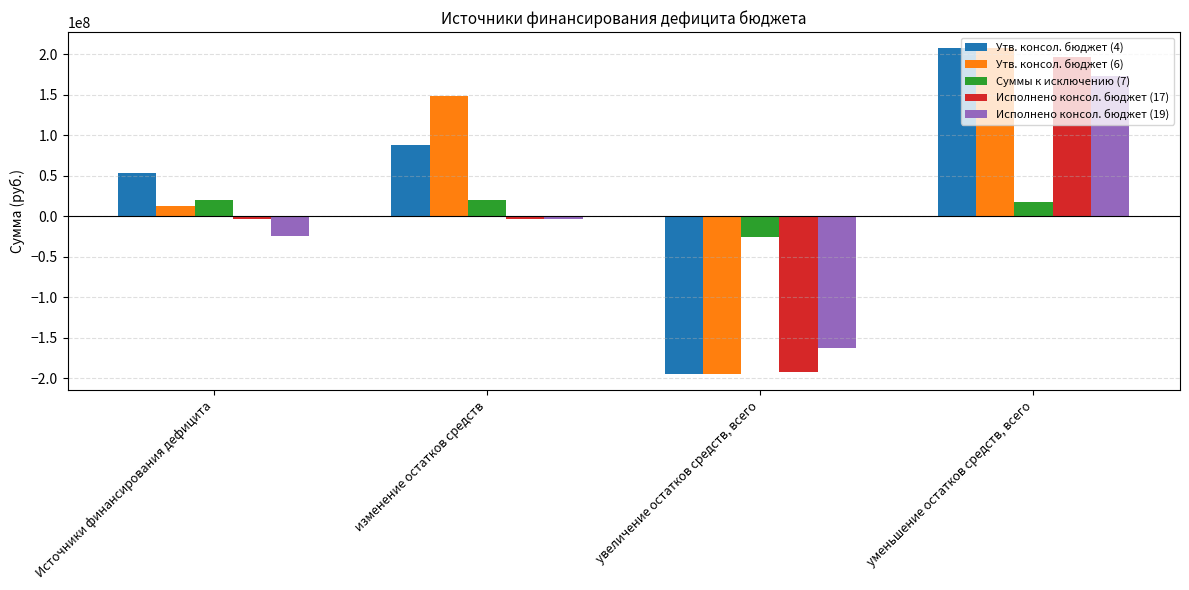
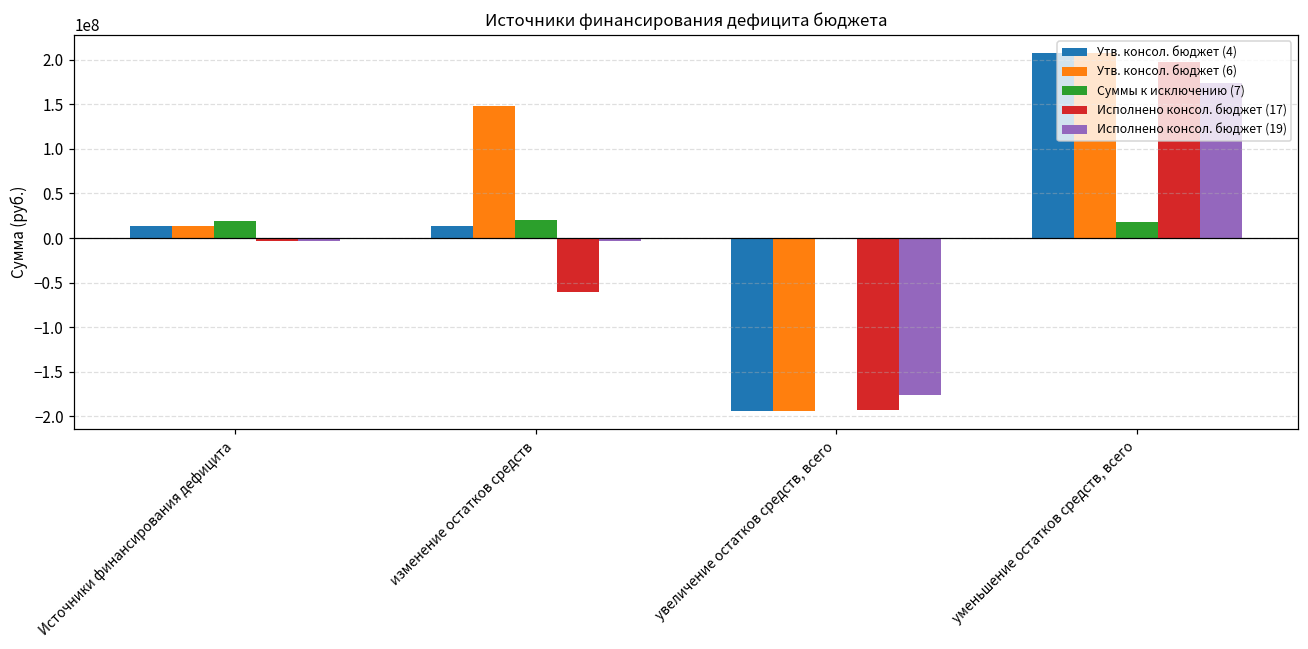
Утв. консол. бюджет (4), Источники финансирования дефицита: 50000000 -> 10000000
Исполнено консол. бюджет (19), Источники финансирования дефицита: -20000000 -> 0
Утв. консол. бюджет (4), изменение остатков средств: 90000000 -> 10000000
Исполнено консол. бюджет (17), изменение остатков средств: 0 -> -60000000
Суммы к исключению (7), увеличение остатков средств, всего: -30000000 -> 0
Исполнено консол. бюджет (19), увеличение остатков средств, всего: -160000000 -> -180000000
